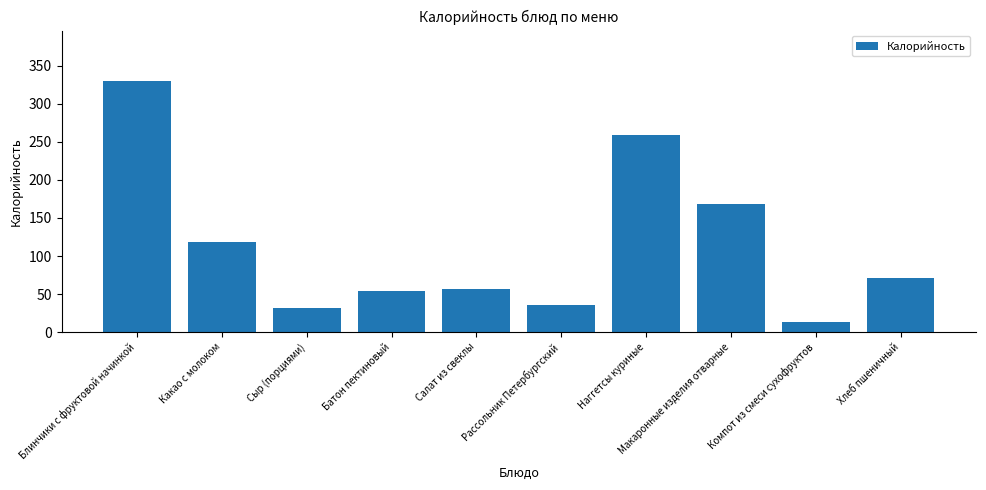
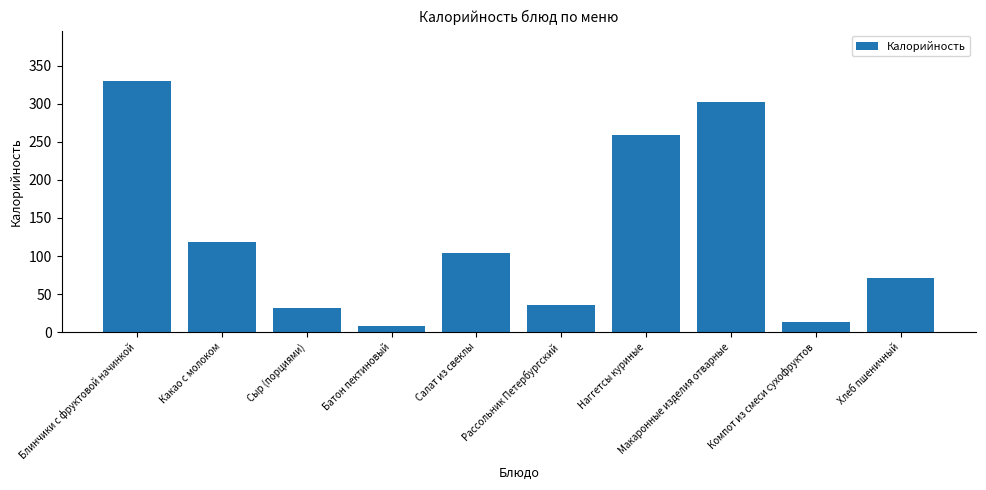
Батон пектиновый: 50 -> 10
Салат из свеклы: 60 -> 100
Макаронные изделия отварные: 170 -> 300
